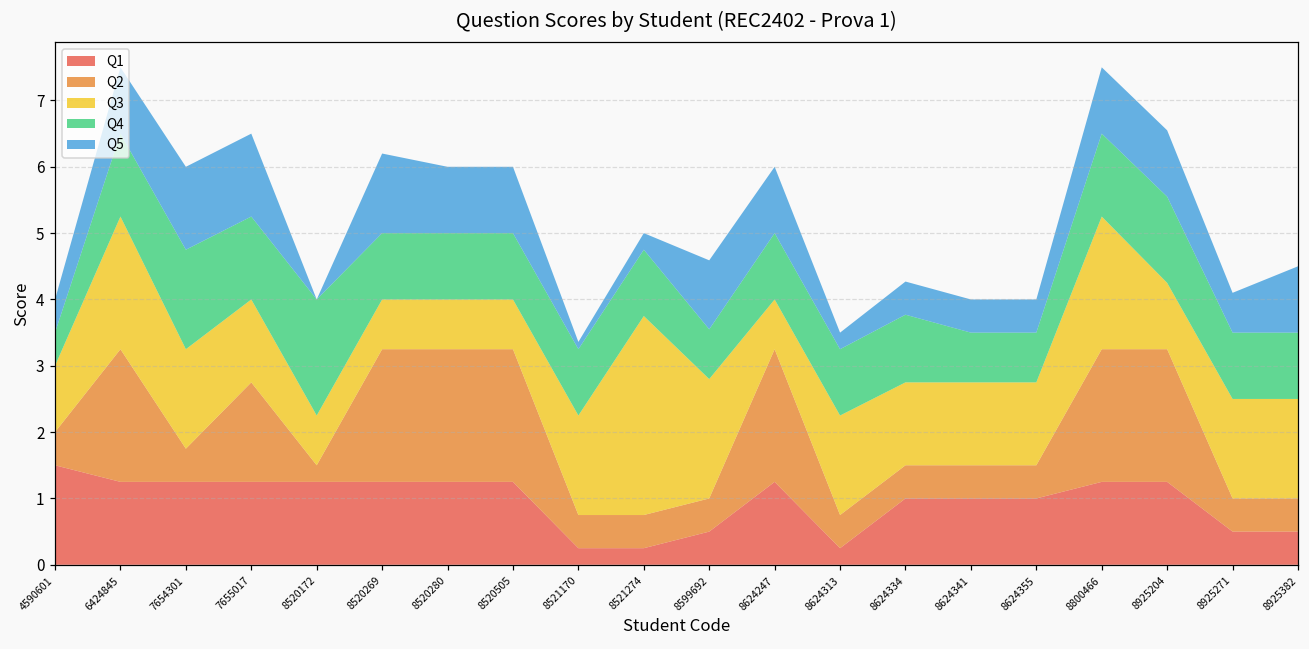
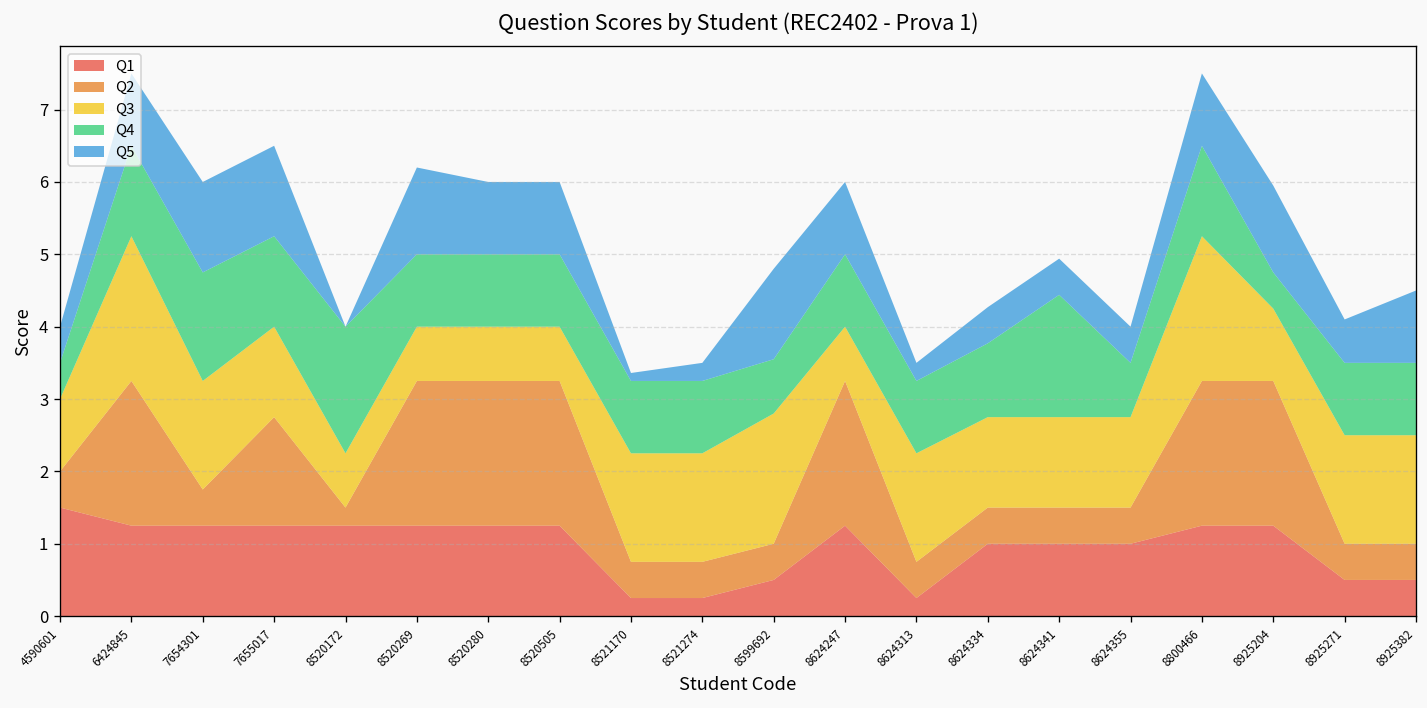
Q3, 8521274: 3.0 -> 1.5
Q5, 8599692: 1.0 -> 1.3
Q4, 8624341: 0.8 -> 1.7
Q4, 8925204: 1.3 -> 0.5
Q5, 8925204: 1.0 -> 1.2
